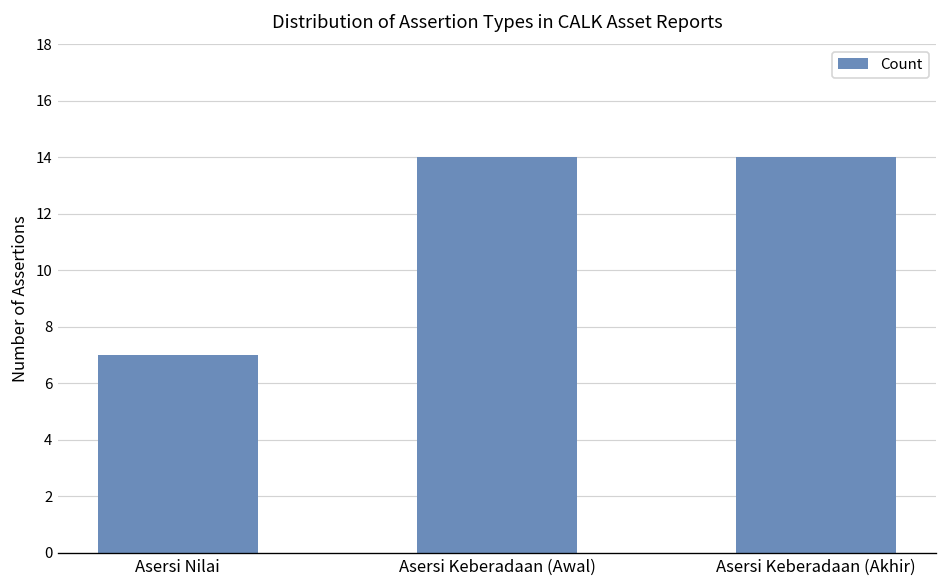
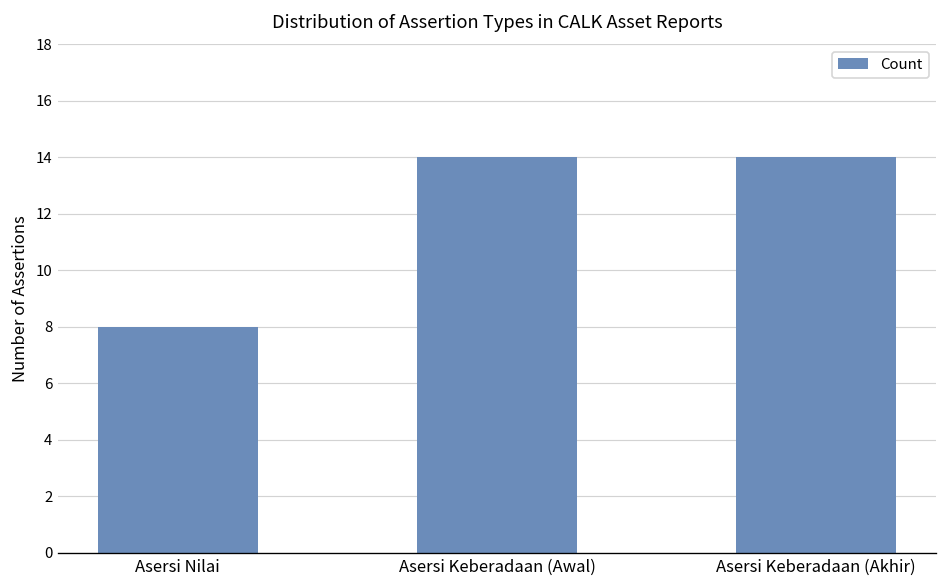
Asersi Nilai: 7 -> 8
